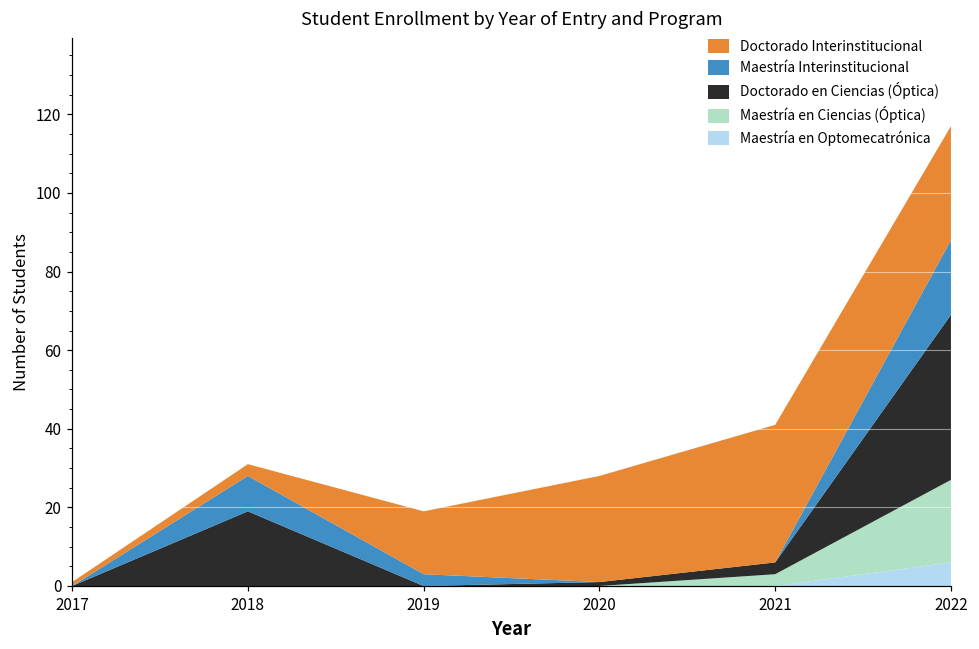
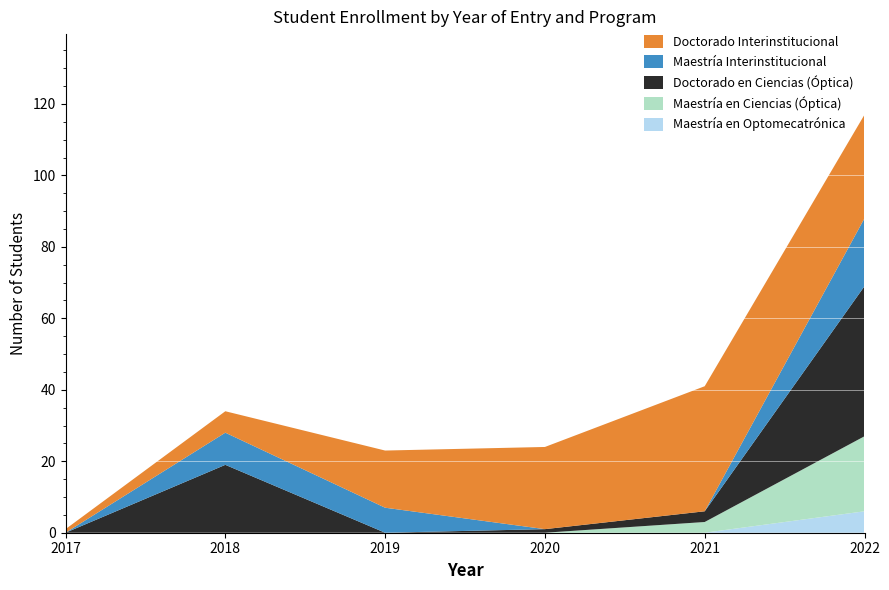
Doctorado Interinstitucional, 2018: 3 -> 6
Maestría Interinstitucional, 2019: 3 -> 7
Doctorado Interinstitucional, 2020: 27 -> 23
